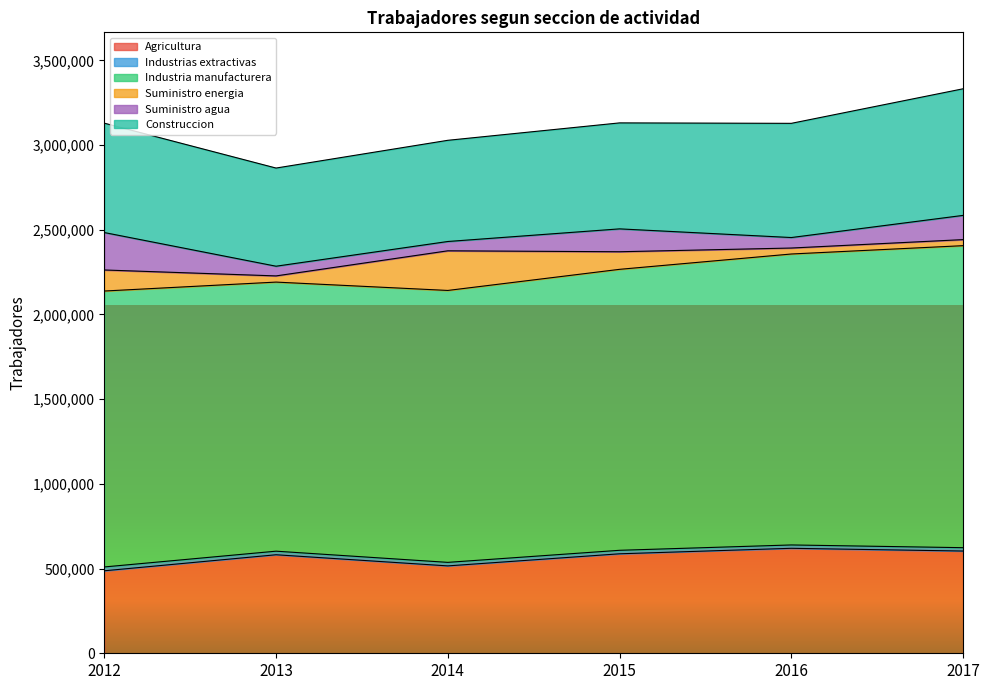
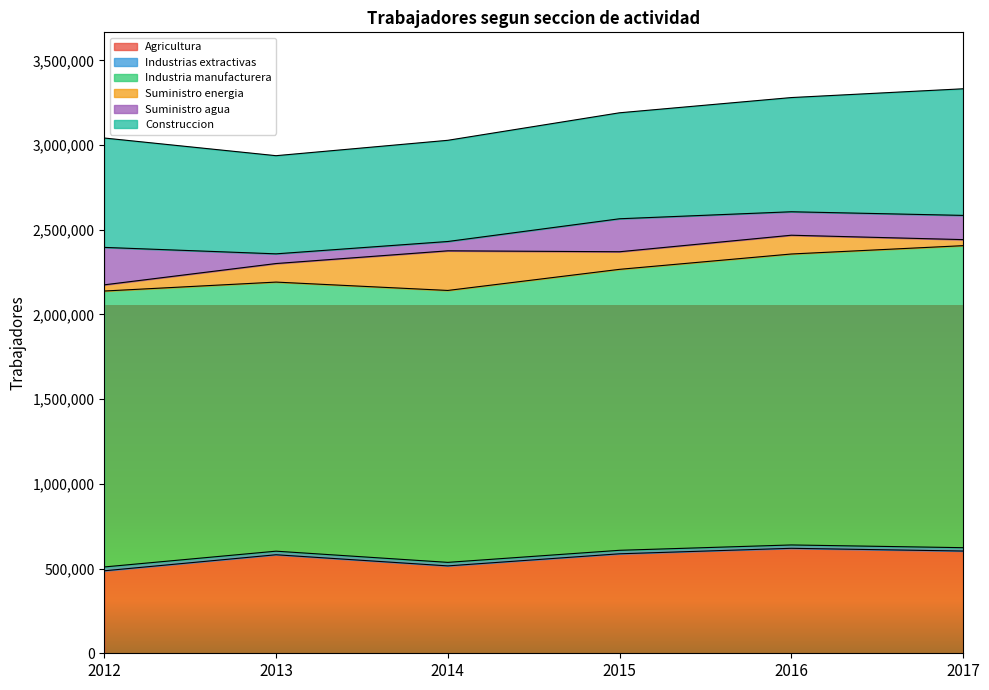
Suministro energia, 2012: 120,000 -> 40,000
Suministro energia, 2013: 40,000 -> 110,000
Suministro agua, 2015: 140,000 -> 190,000
Suministro energia, 2016: 40,000 -> 110,000
Suministro agua, 2016: 60,000 -> 140,000
